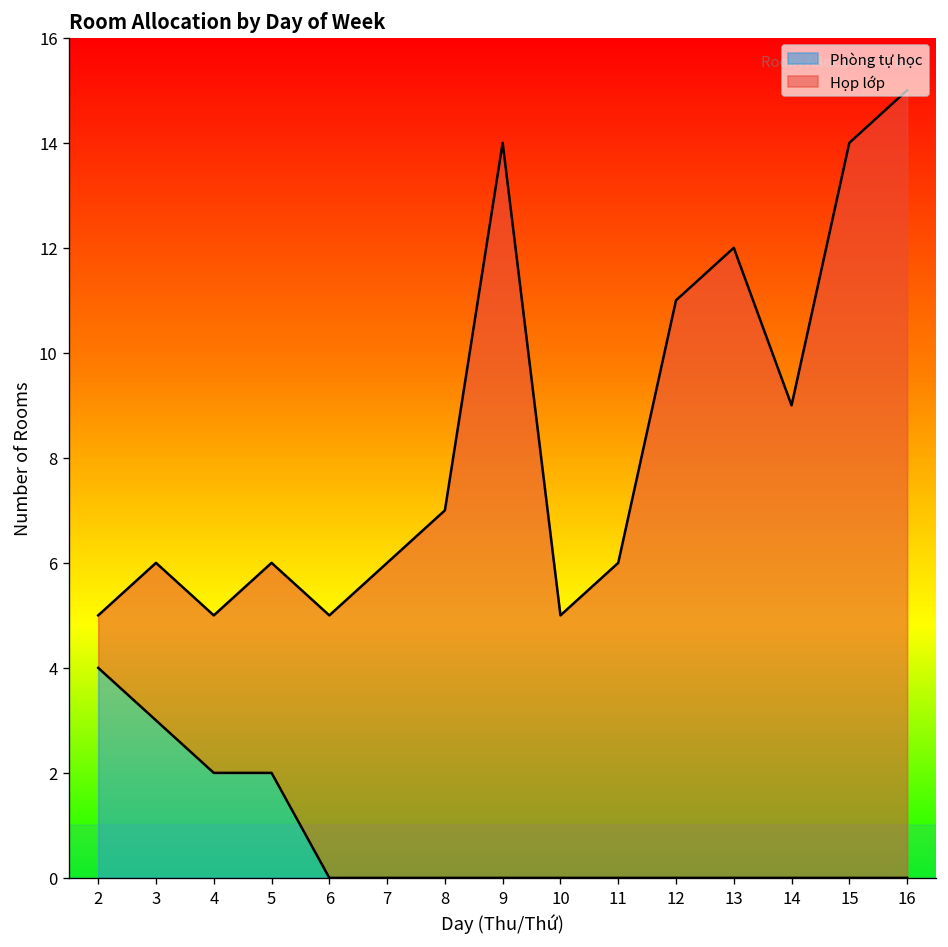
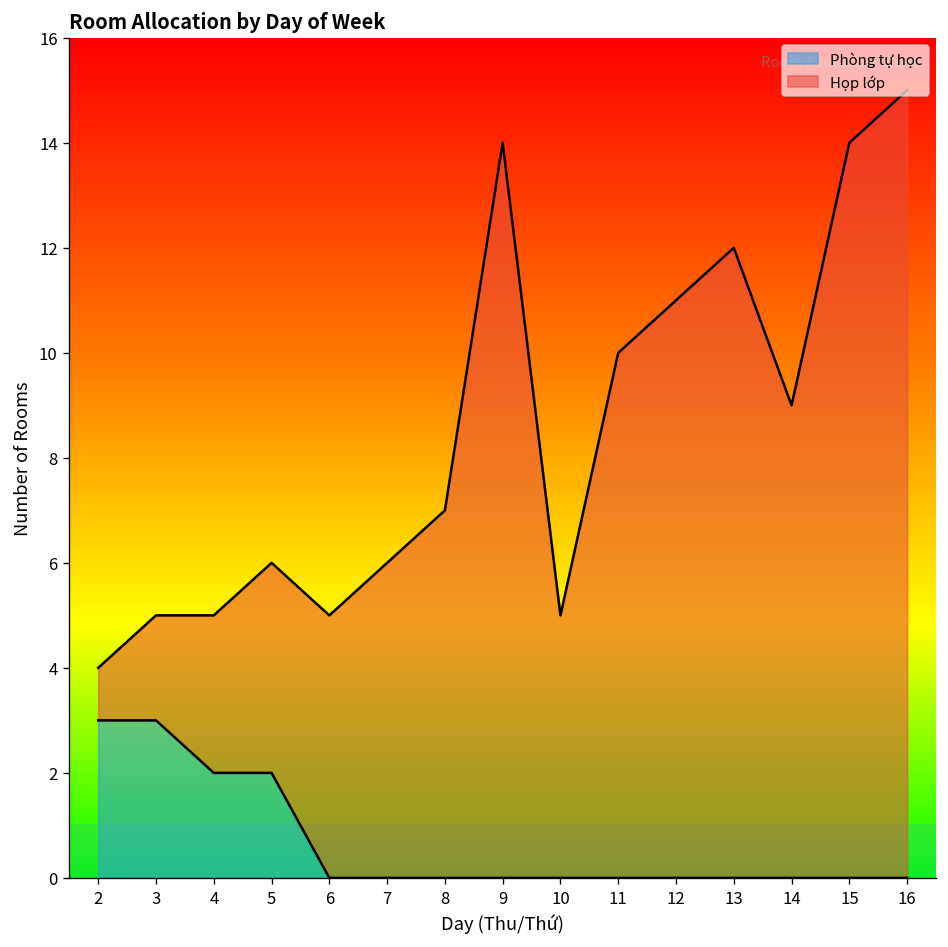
Phòng tự học, 2: 4 -> 3
Họp lớp, 3: 3 -> 2
Họp lớp, 11: 6 -> 10
